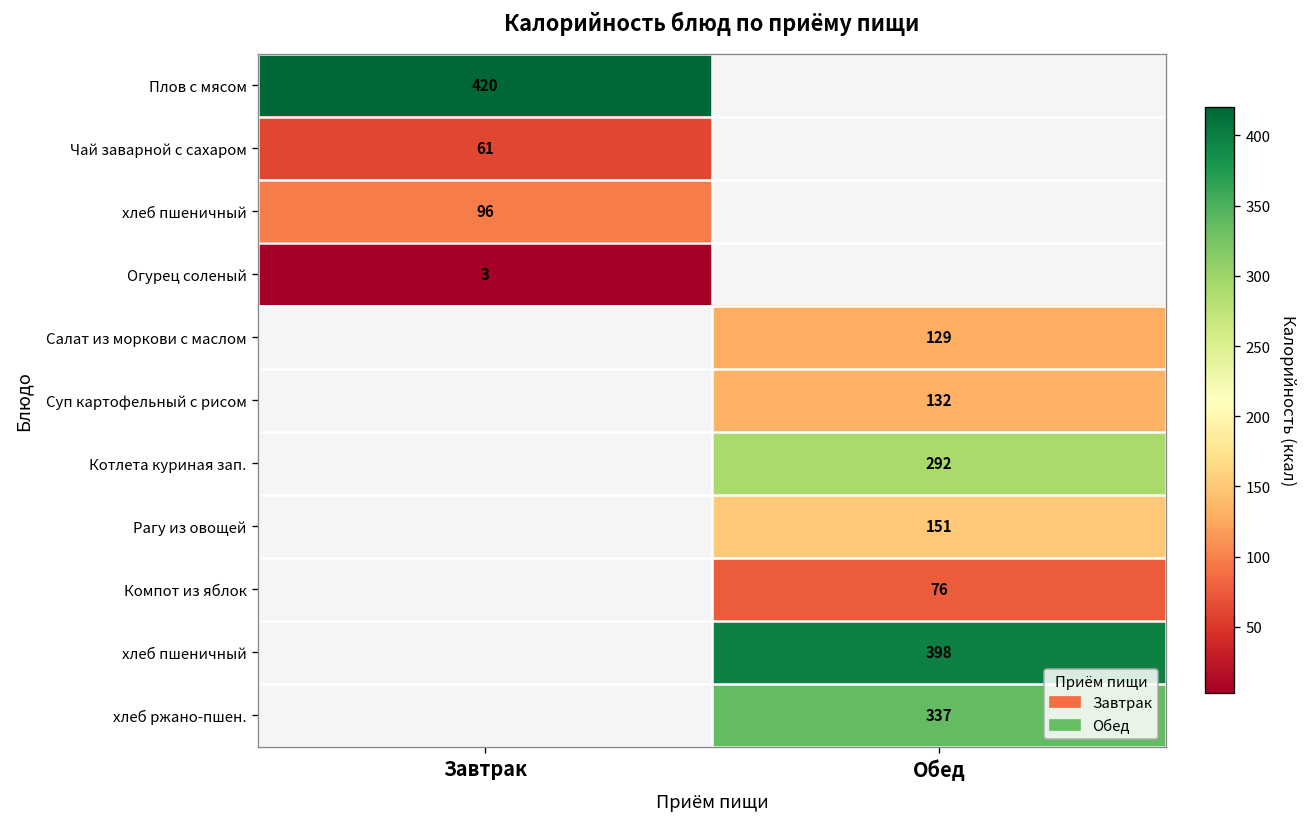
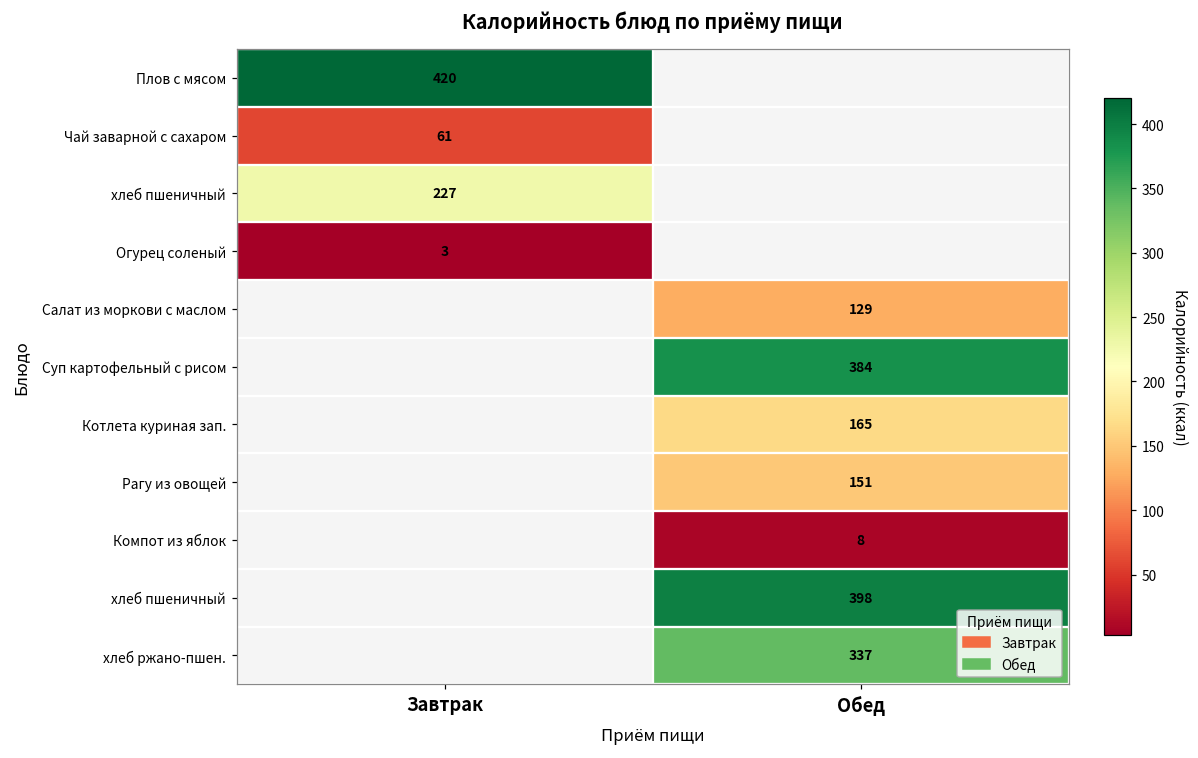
хлеб пшеничный, Завтрак: 96 -> 227
Суп картофельный с рисом, Обед: 132 -> 384
Котлета куриная зап., Обед: 292 -> 165
Компот из яблок, Обед: 76 -> 8
